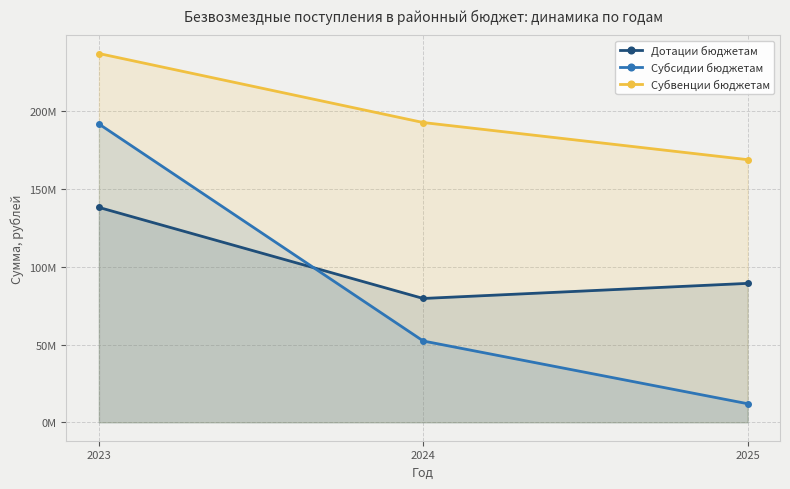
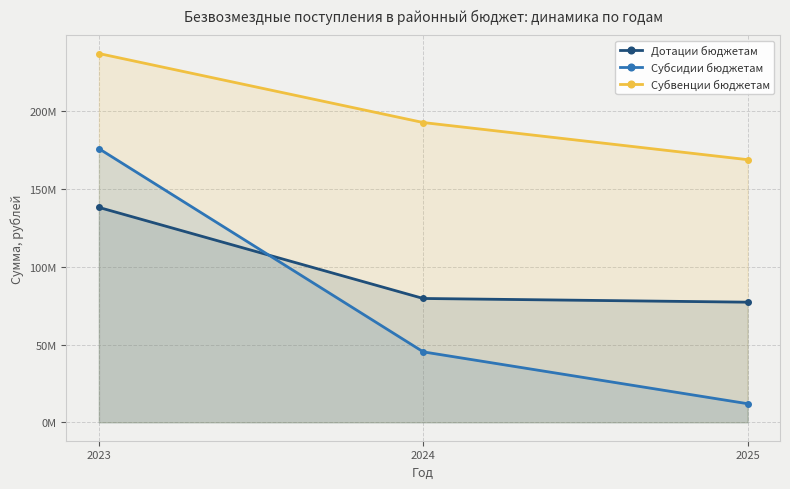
Субсидии бюджетам, 2023: 192000000 -> 176000000
Субсидии бюджетам, 2024: 52000000 -> 45000000
Дотации бюджетам, 2025: 89000000 -> 77000000
